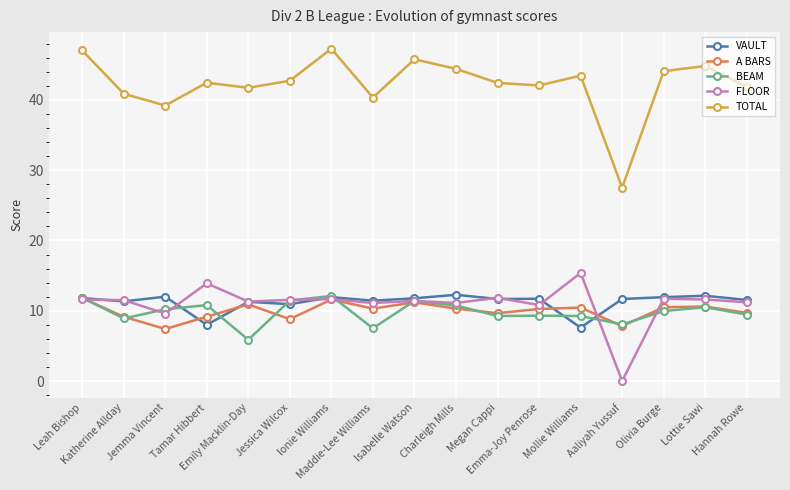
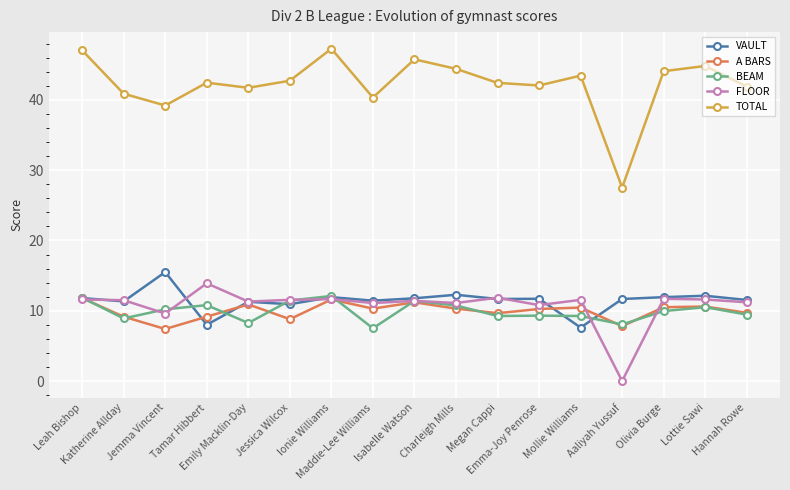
VAULT, Jemma Vincent: 12 -> 16
BEAM, Emily Macklin-Day: 6 -> 8
FLOOR, Mollie Williams: 15 -> 12
